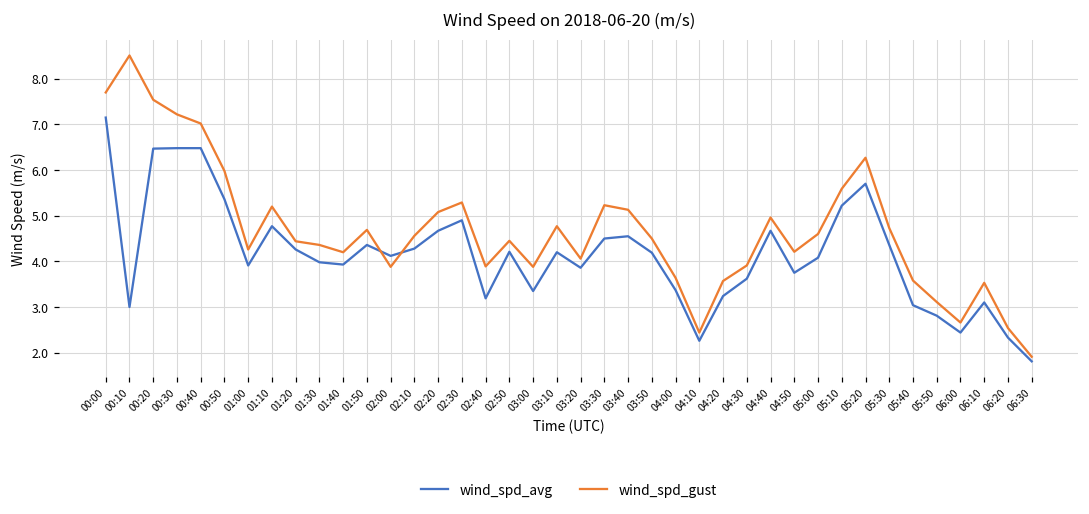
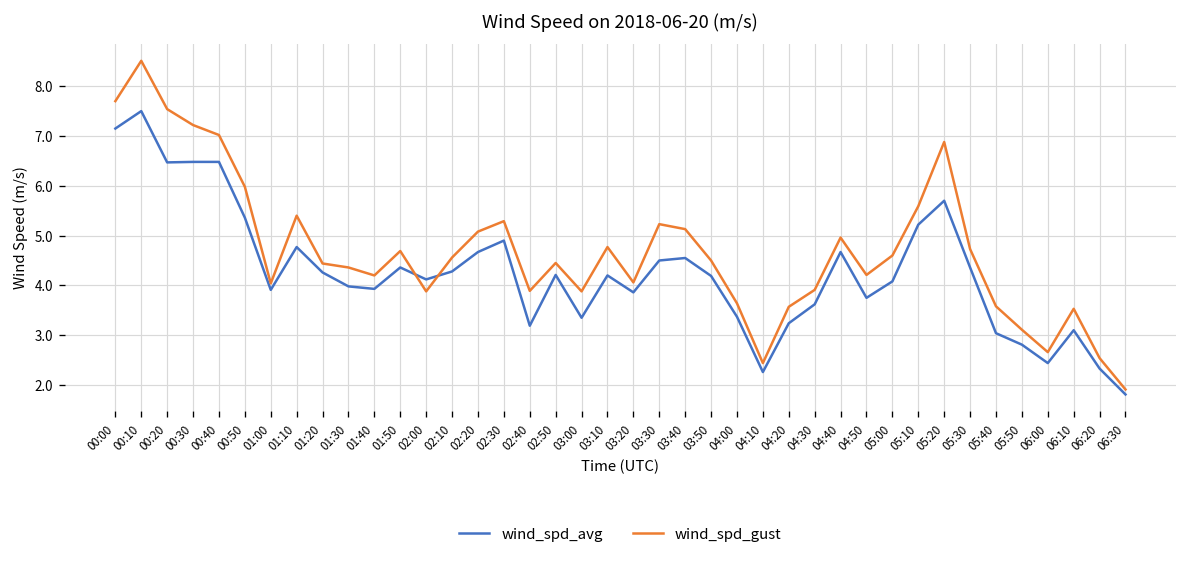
wind_spd_avg, 00:10: 3.0 -> 7.5
wind_spd_gust, 01:00: 4.3 -> 4.0
wind_spd_gust, 01:10: 5.2 -> 5.4
wind_spd_gust, 05:20: 6.3 -> 6.9
